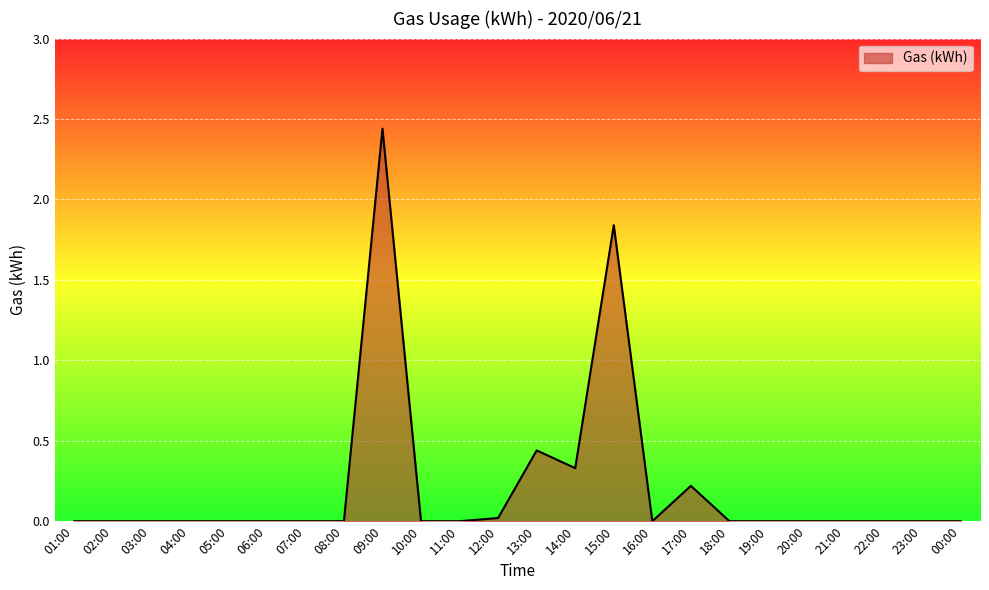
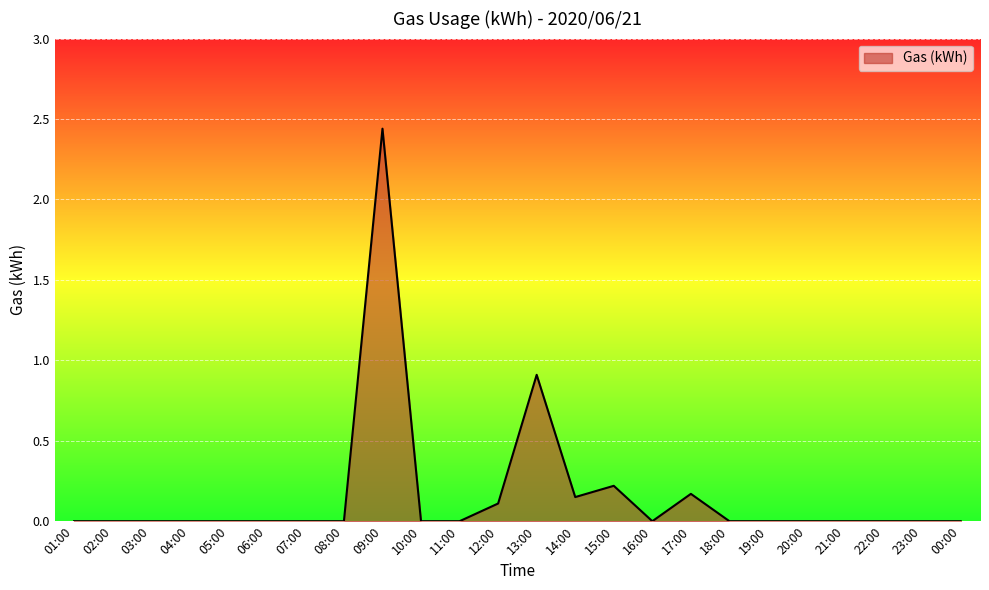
12:00: 0.02 -> 0.11
13:00: 0.44 -> 0.91
14:00: 0.33 -> 0.15
15:00: 1.84 -> 0.22
17:00: 0.22 -> 0.17
